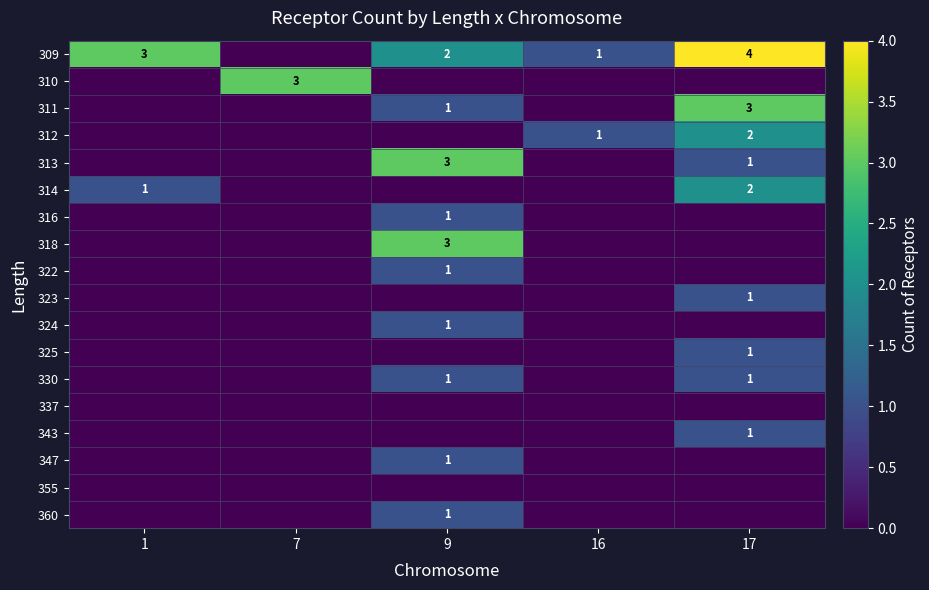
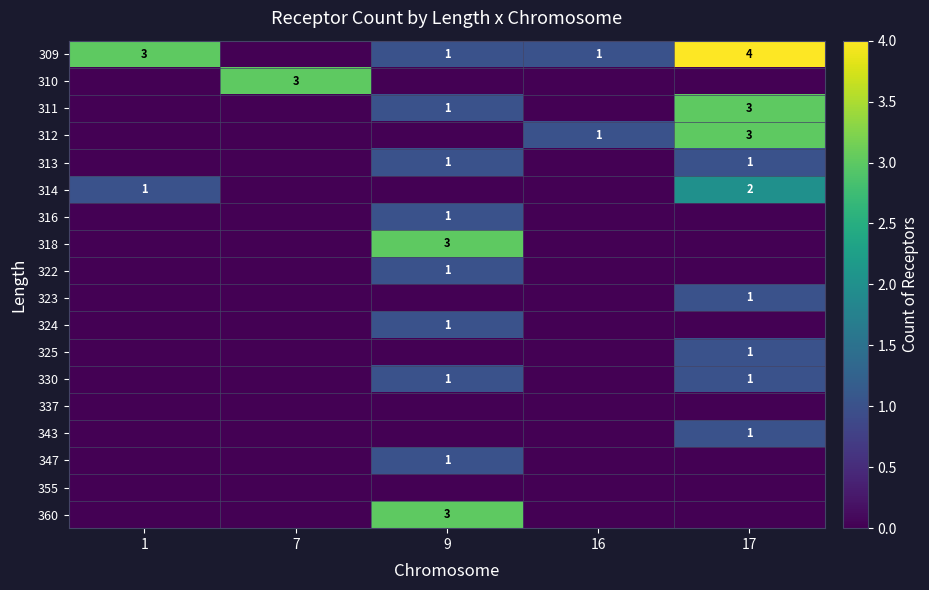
309, 9: 2 -> 1
312, 17: 2 -> 3
313, 9: 3 -> 1
360, 9: 1 -> 3
